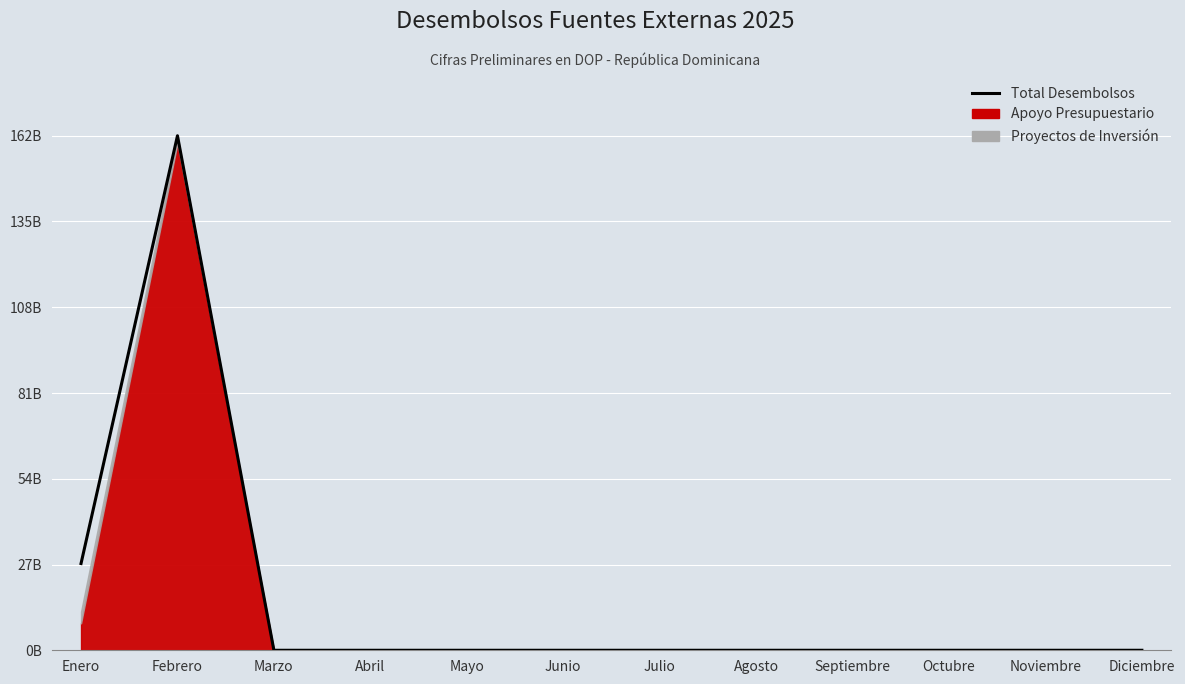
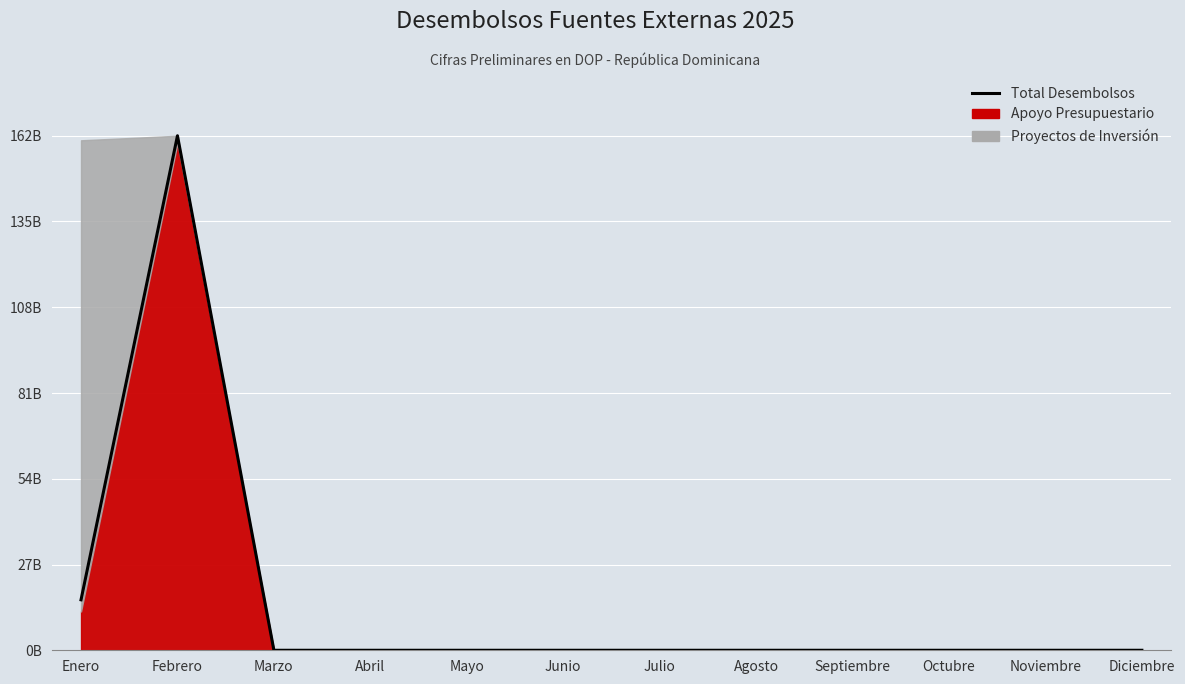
Total Desembolsos, Enero: 27000000000 -> 16000000000
Apoyo Presupuestario, Enero: 8000000000 -> 12000000000
Proyectos de Inversión, Enero: 4000000000 -> 148000000000
